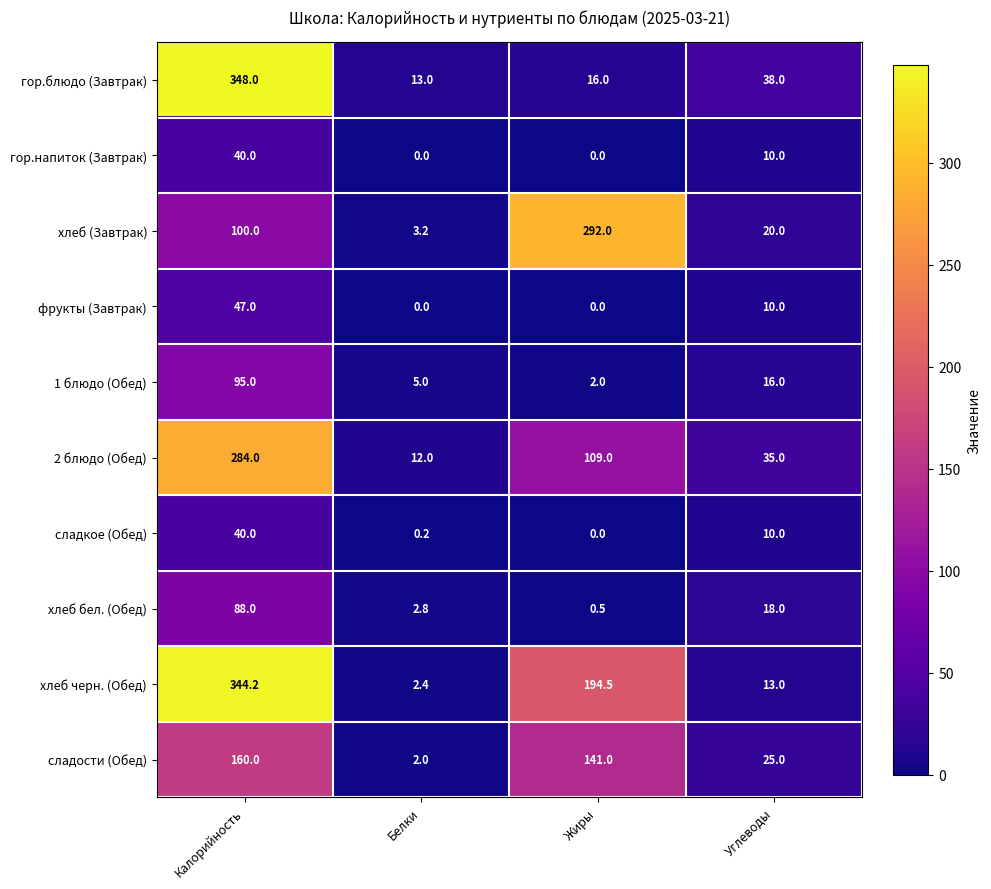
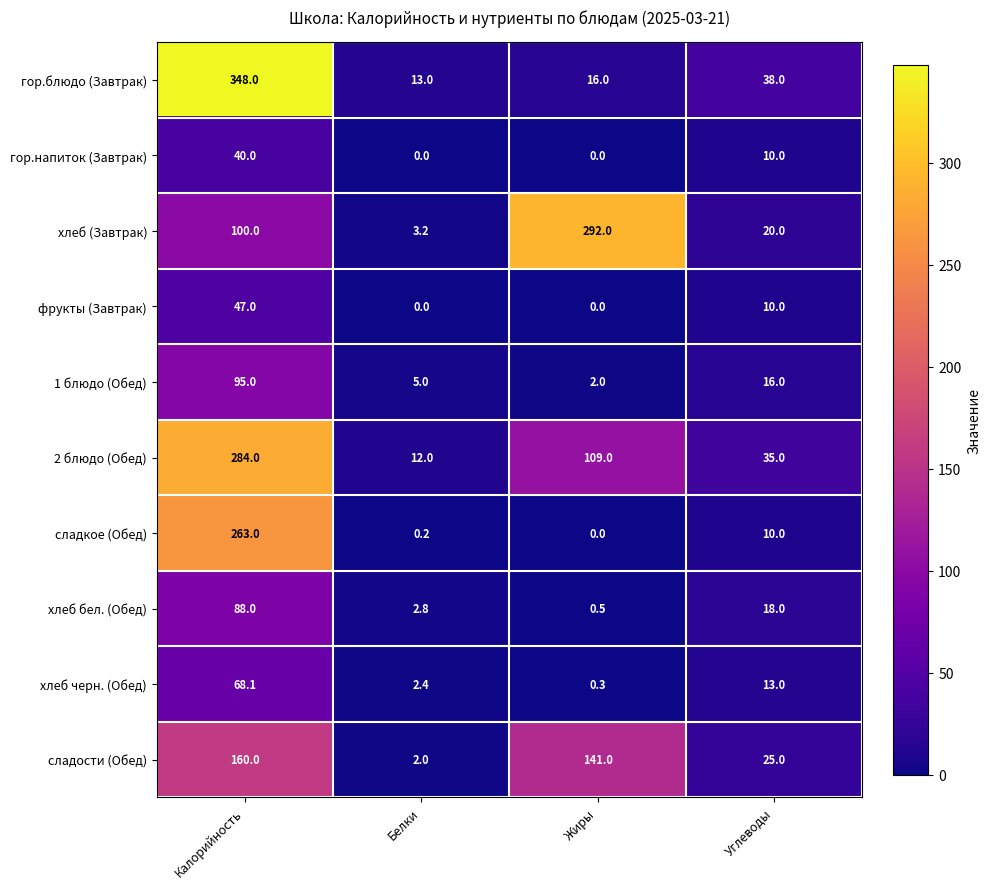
сладкое (Обед), Калорийность: 40.0 -> 263.0
хлеб черн. (Обед), Калорийность: 344.2 -> 68.1
хлеб черн. (Обед), Жиры: 194.5 -> 0.3
